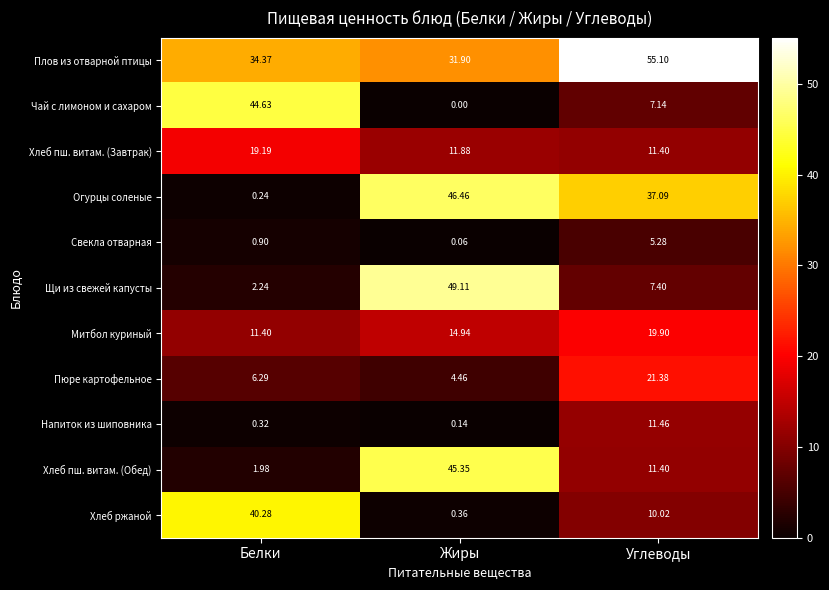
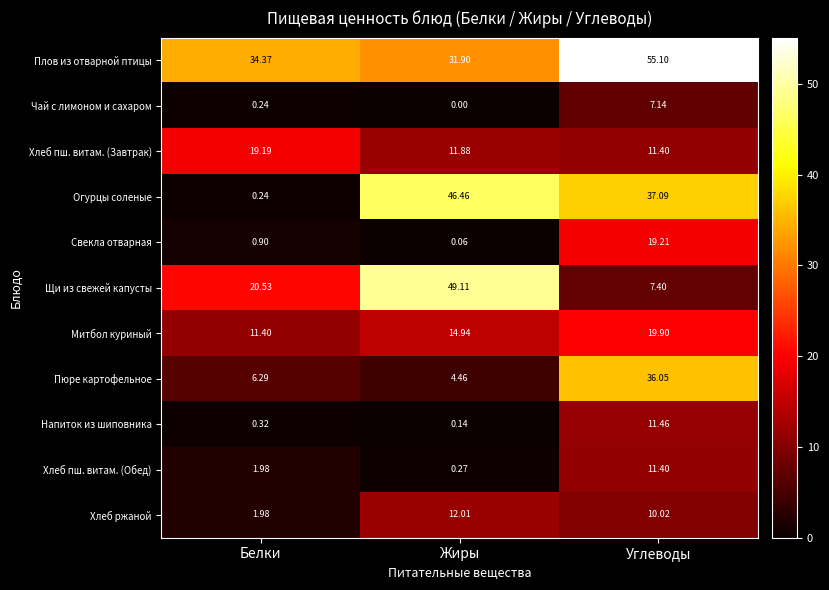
Чай с лимоном и сахаром, Белки: 44.63 -> 0.24
Свекла отварная, Углеводы: 5.28 -> 19.21
Щи из свежей капусты, Белки: 2.24 -> 20.53
Пюре картофельное, Углеводы: 21.38 -> 36.05
Хлеб пш. витам. (Обед), Жиры: 45.35 -> 0.27
Хлеб ржаной, Белки: 40.28 -> 1.98
Хлеб ржаной, Жиры: 0.36 -> 12.01
